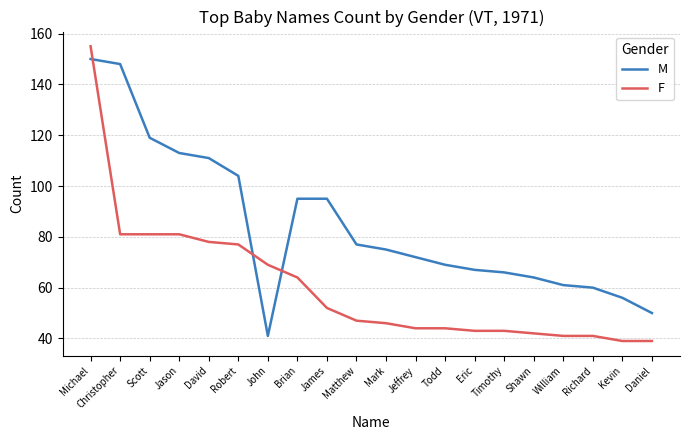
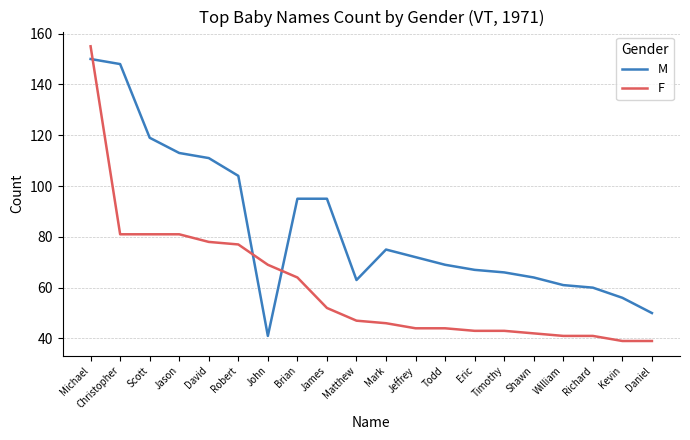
M, Matthew: 77 -> 63
